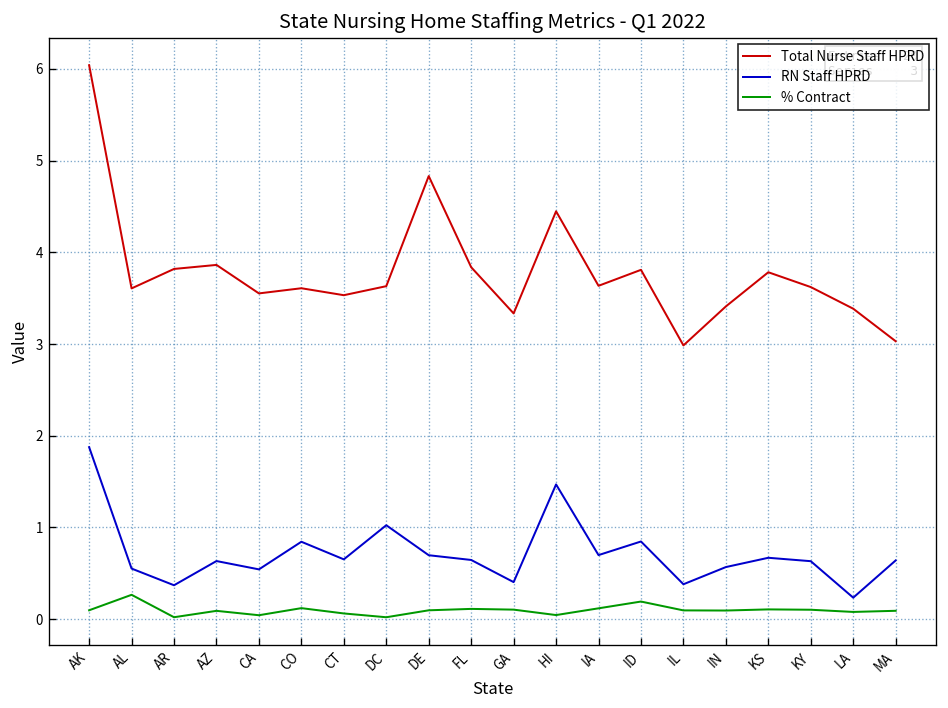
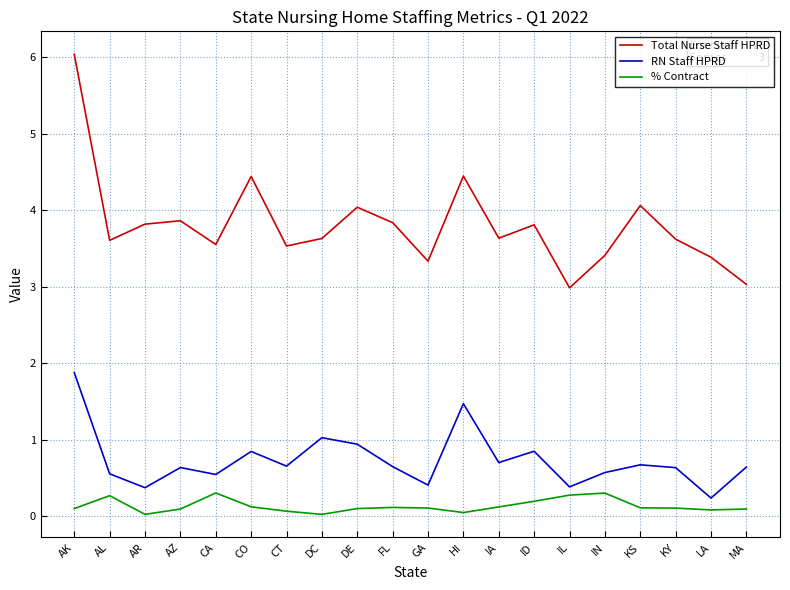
% Contract, CA: 0.0 -> 0.3
Total Nurse Staff HPRD, CO: 3.6 -> 4.4
Total Nurse Staff HPRD, DE: 4.8 -> 4.0
RN Staff HPRD, DE: 0.7 -> 0.9
% Contract, IL: 0.1 -> 0.3
% Contract, IN: 0.1 -> 0.3
Total Nurse Staff HPRD, KS: 3.8 -> 4.1
